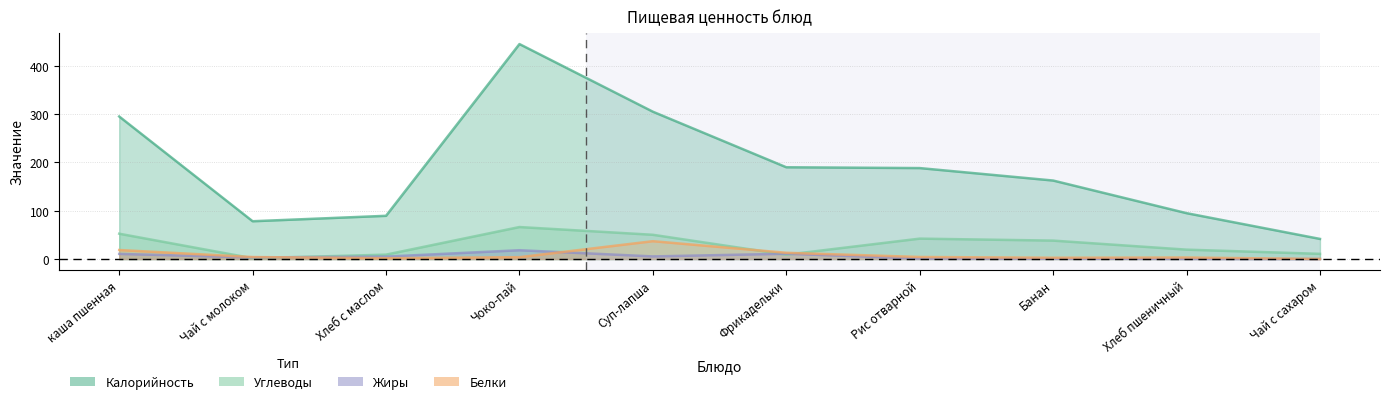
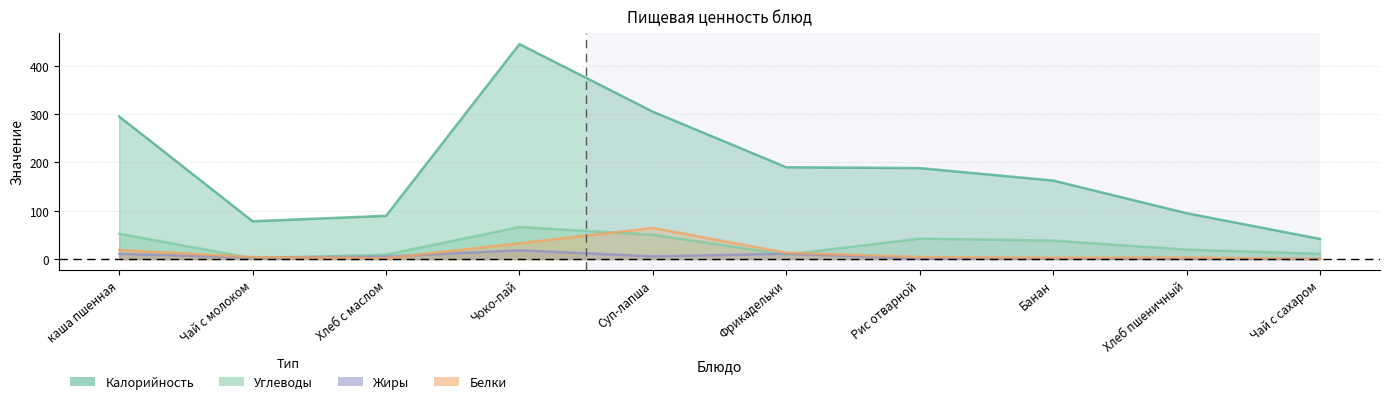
Белки, Чоко-пай: 0 -> 30
Белки, Суп-лапша: 40 -> 60
